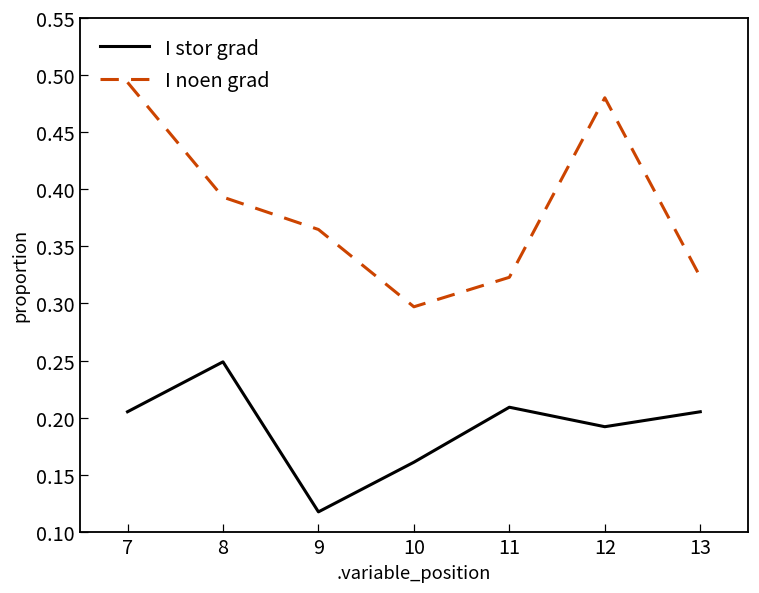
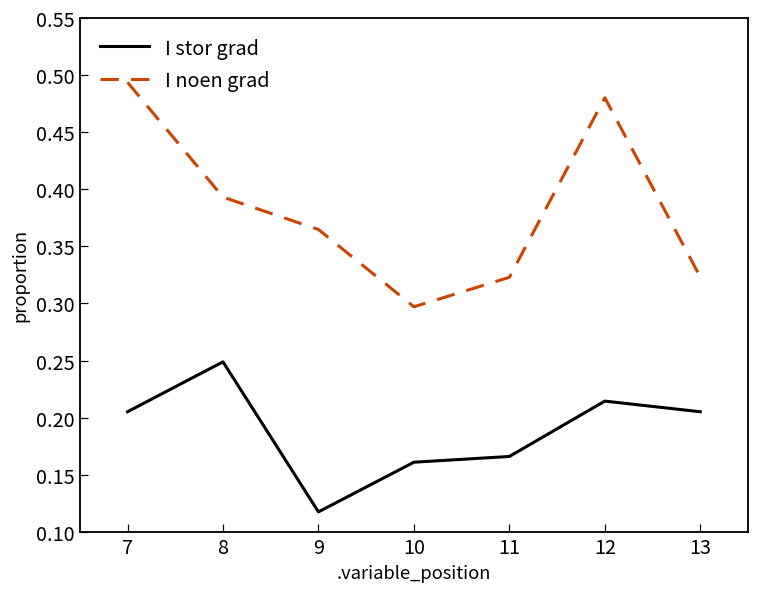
I stor grad, 11: 0.209 -> 0.166
I stor grad, 12: 0.192 -> 0.215
